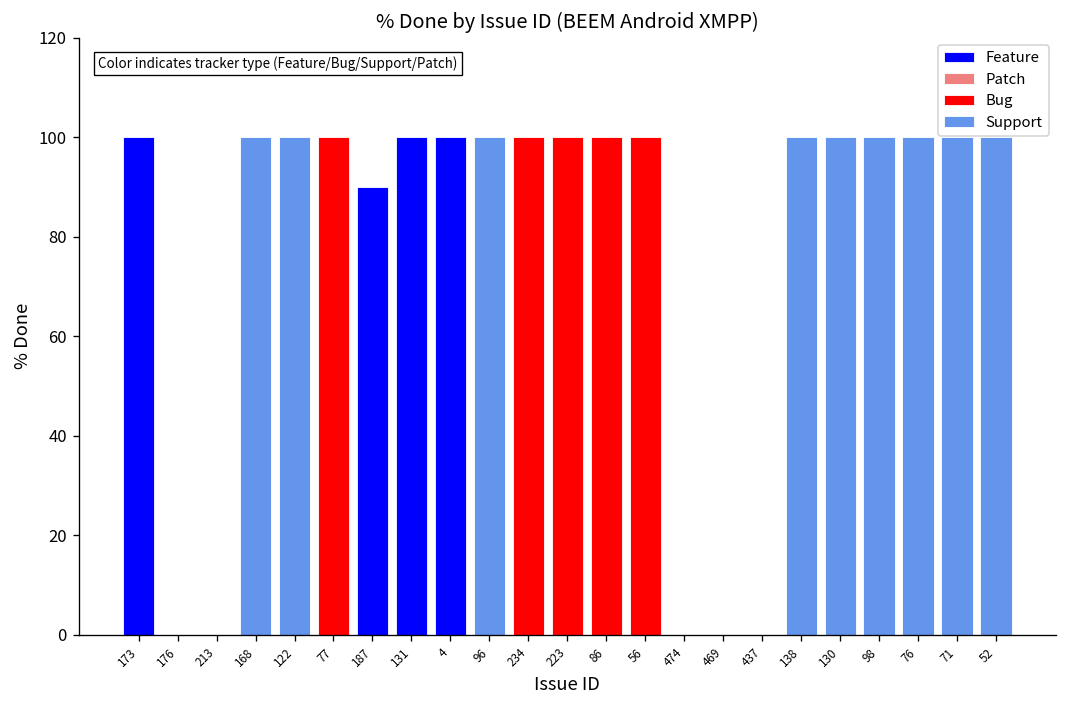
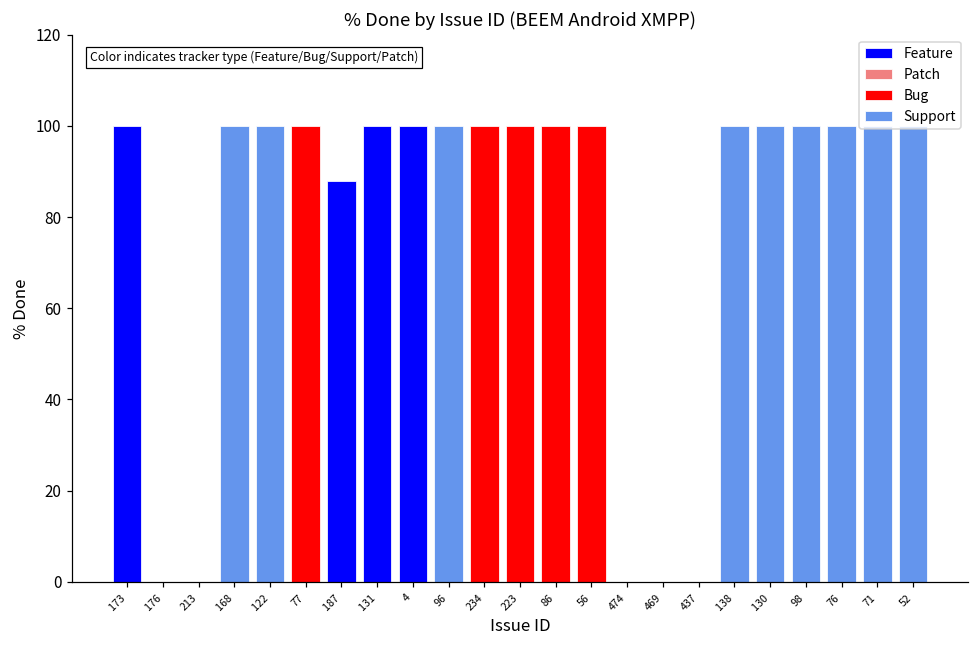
187: 90 -> 88
